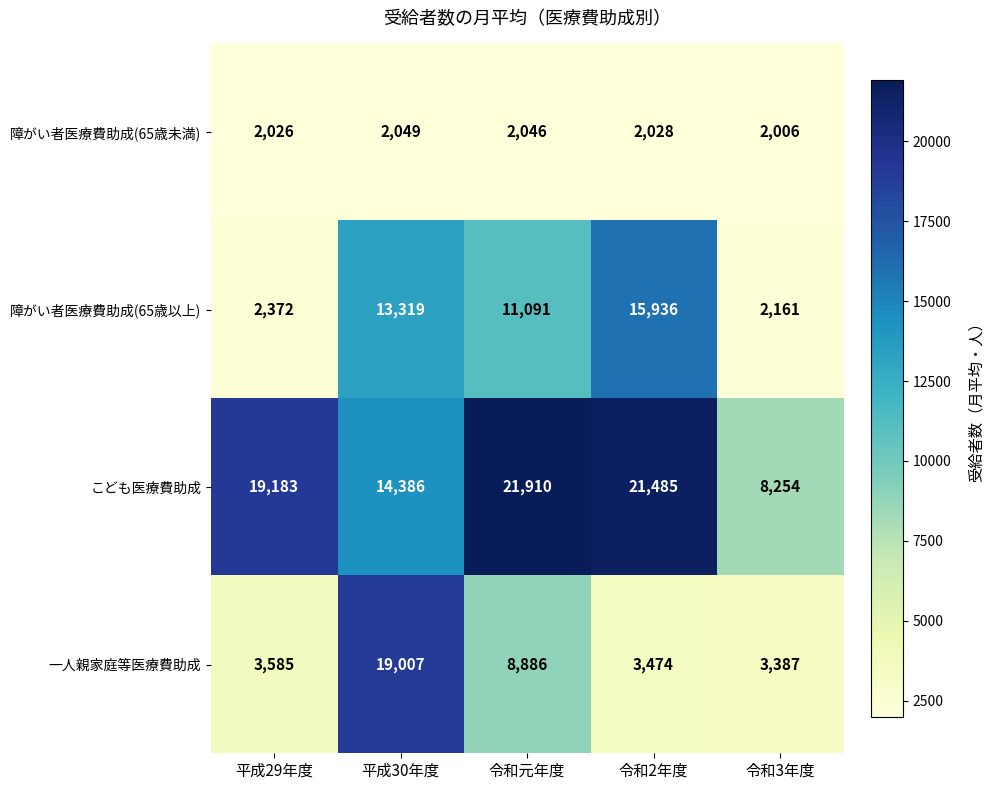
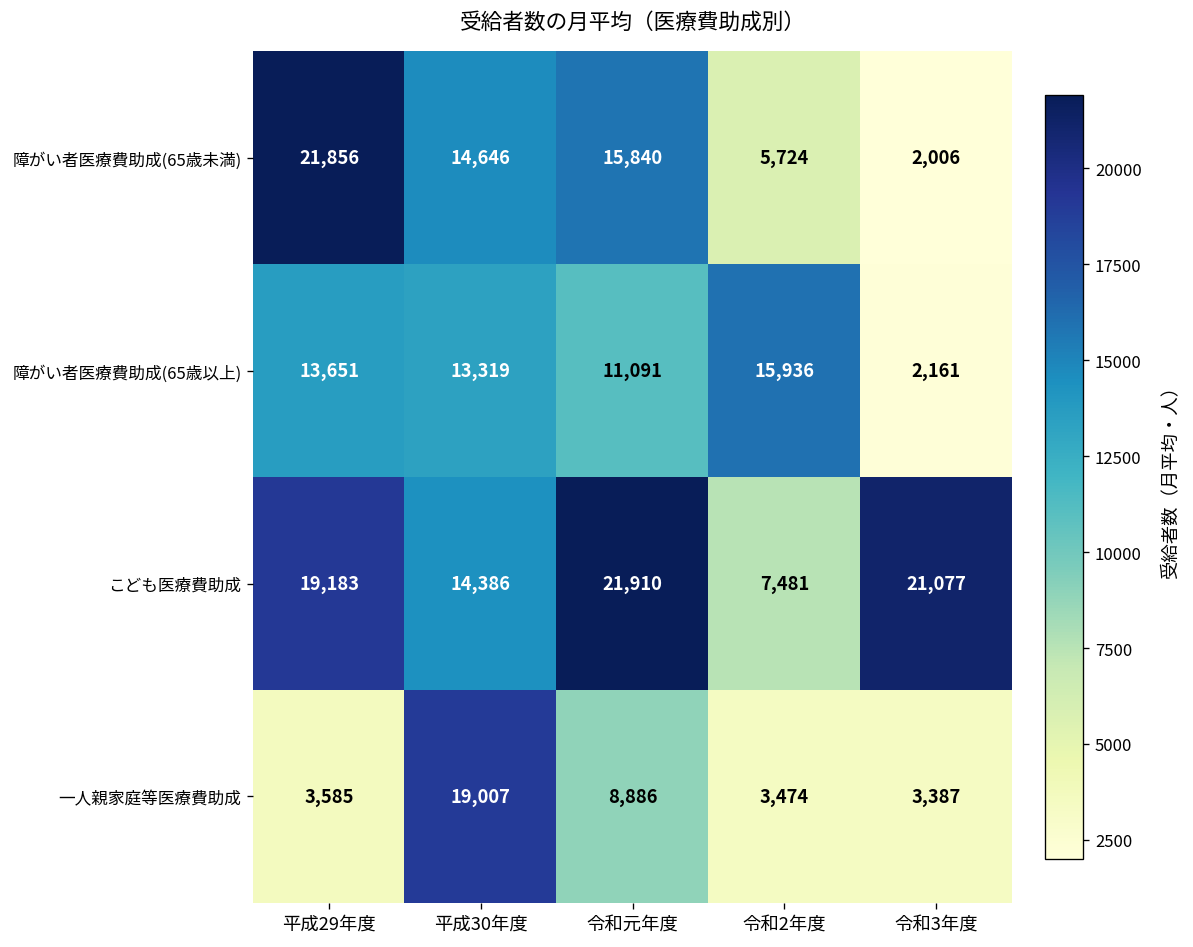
障がい者医療費助成(65歳未満), 平成29年度: 2,026 -> 21,856
障がい者医療費助成(65歳未満), 平成30年度: 2,049 -> 14,646
障がい者医療費助成(65歳未満), 令和元年度: 2,046 -> 15,840
障がい者医療費助成(65歳未満), 令和2年度: 2,028 -> 5,724
障がい者医療費助成(65歳以上), 平成29年度: 2,372 -> 13,651
こども医療費助成, 令和2年度: 21,485 -> 7,481
こども医療費助成, 令和3年度: 8,254 -> 21,077
